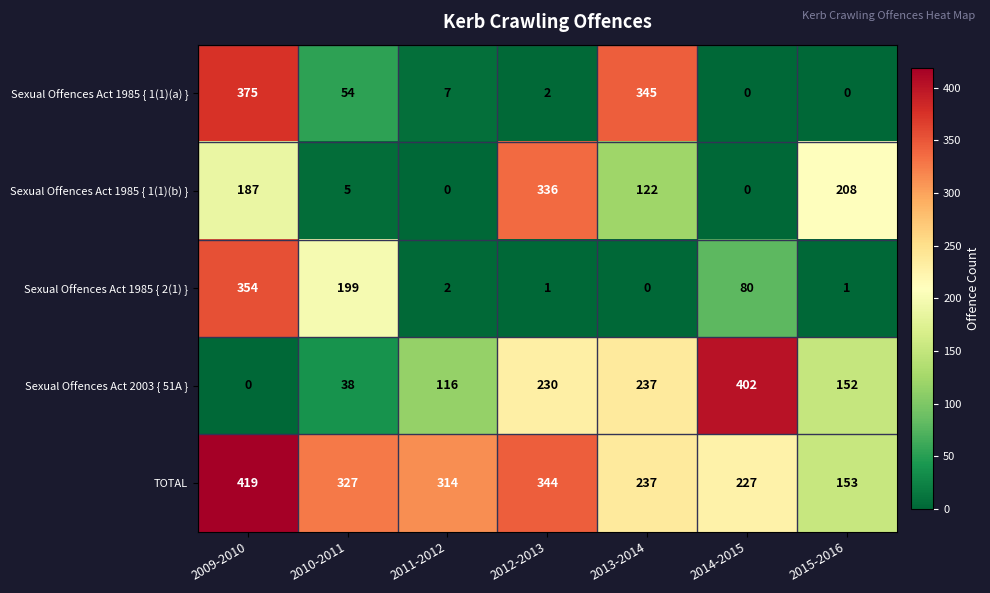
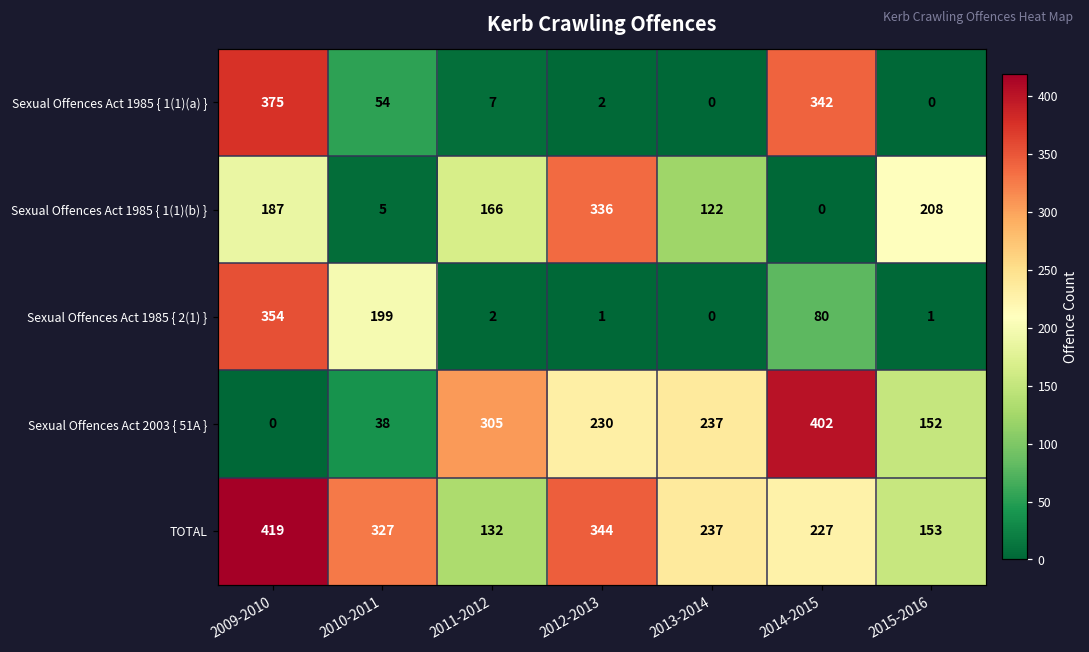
Sexual Offences Act 1985 { 1(1)(a) }, 2013-2014: 345 -> 0
Sexual Offences Act 1985 { 1(1)(a) }, 2014-2015: 0 -> 342
Sexual Offences Act 1985 { 1(1)(b) }, 2011-2012: 0 -> 166
Sexual Offences Act 2003 { 51A }, 2011-2012: 116 -> 305
TOTAL, 2011-2012: 314 -> 132
